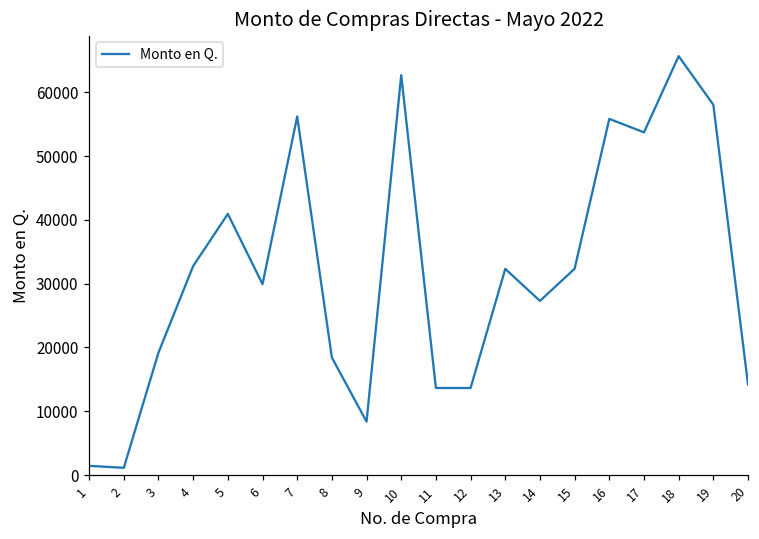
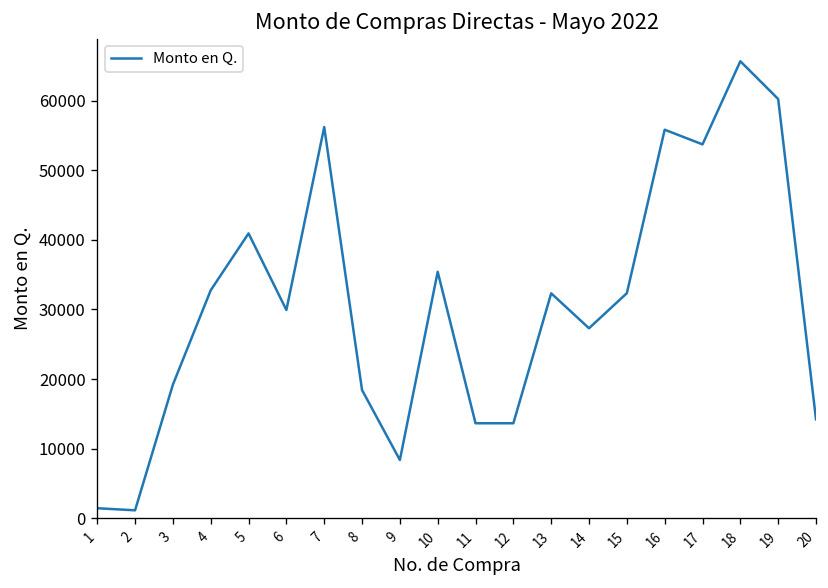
10: 63000 -> 35000
19: 58000 -> 60000
